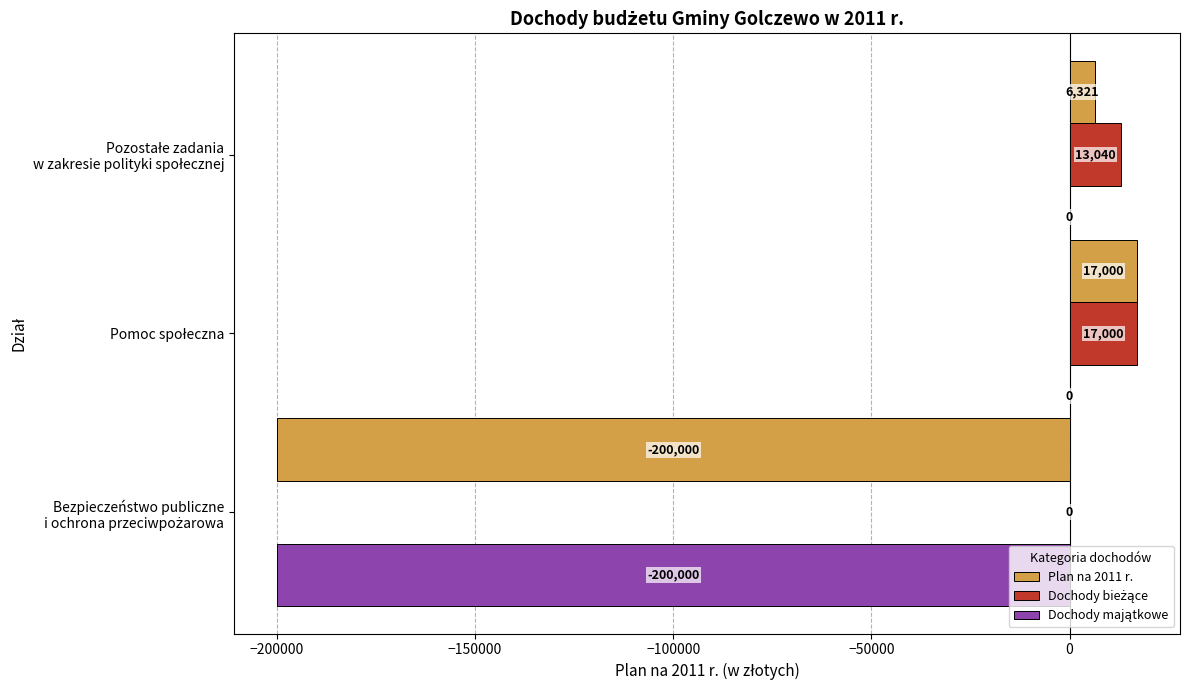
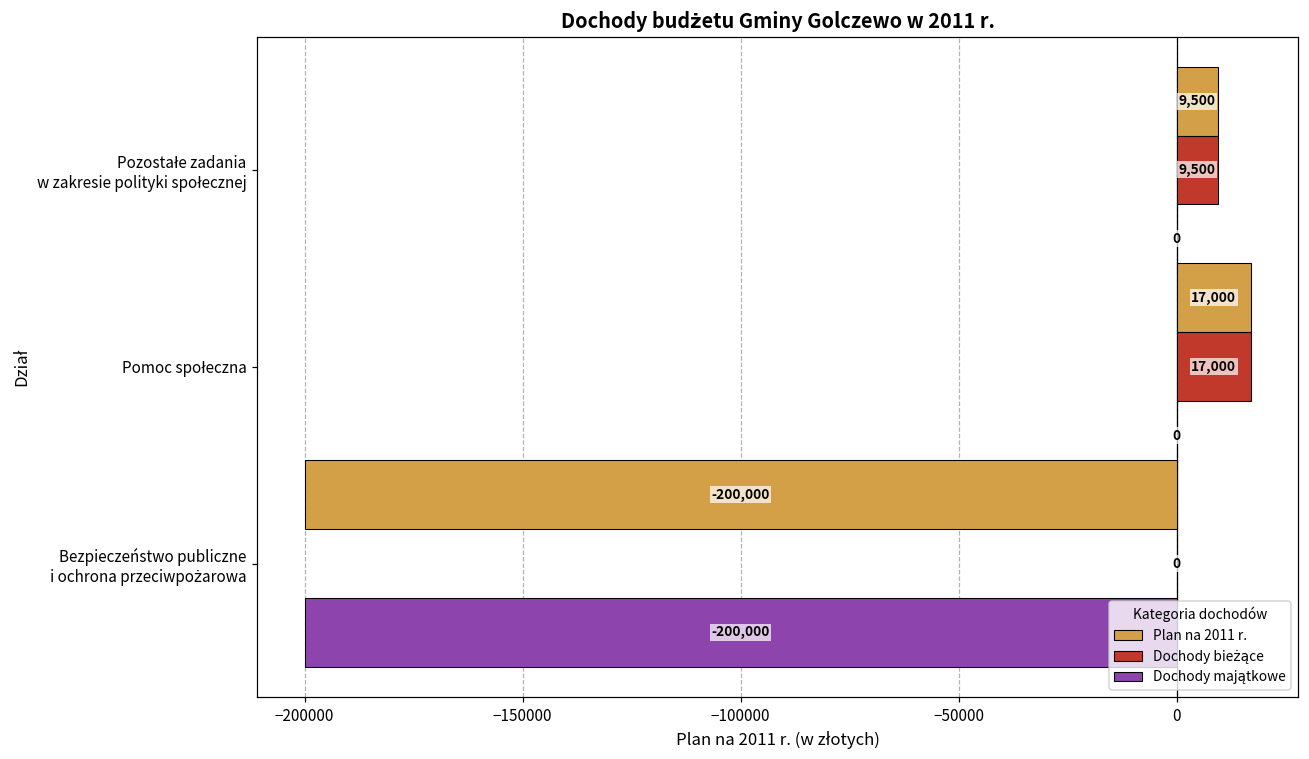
Plan na 2011 r., Pozostałe zadania w zakresie polityki społecznej: 6,321 -> 9,500
Dochody bieżące, Pozostałe zadania w zakresie polityki społecznej: 13,040 -> 9,500
